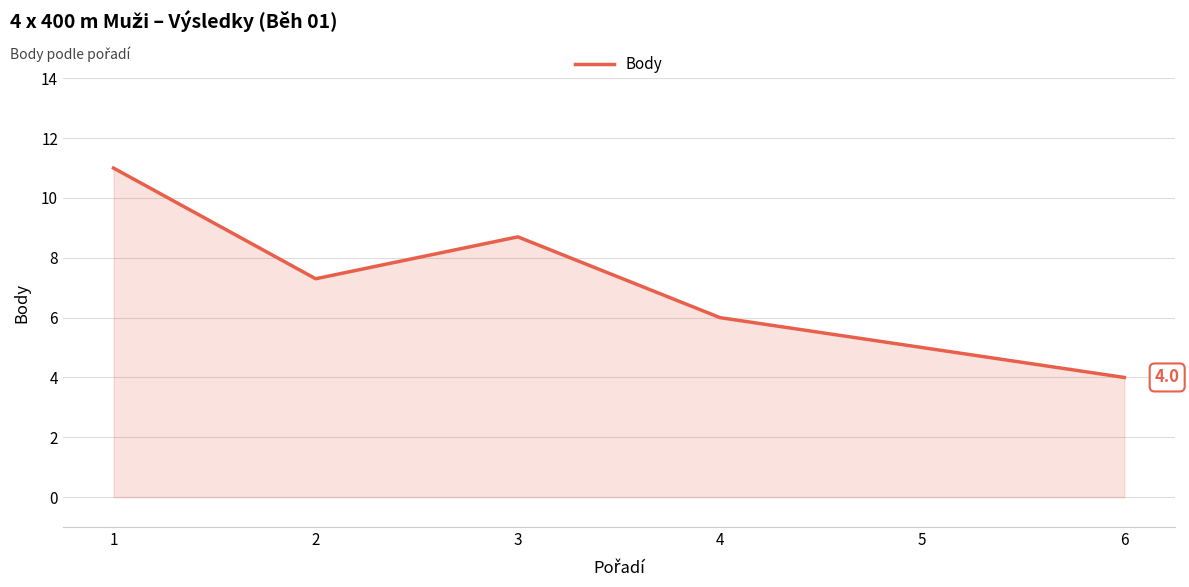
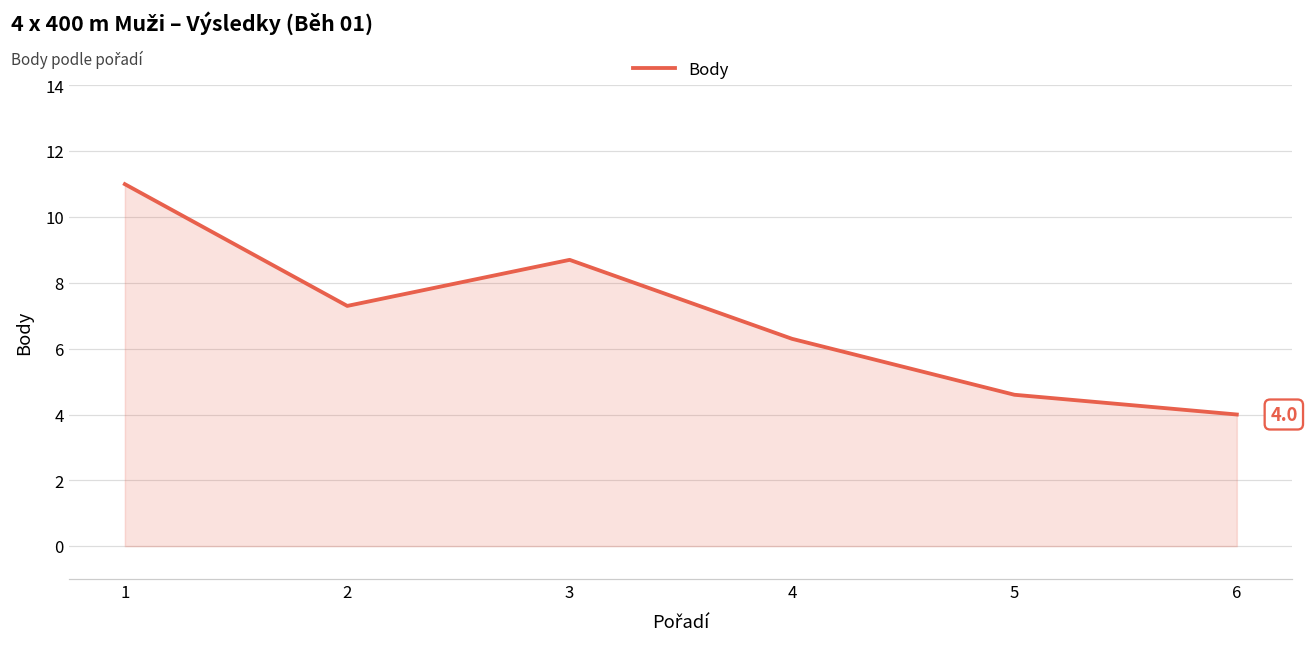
4: 6.0 -> 6.3
5: 5.0 -> 4.6
